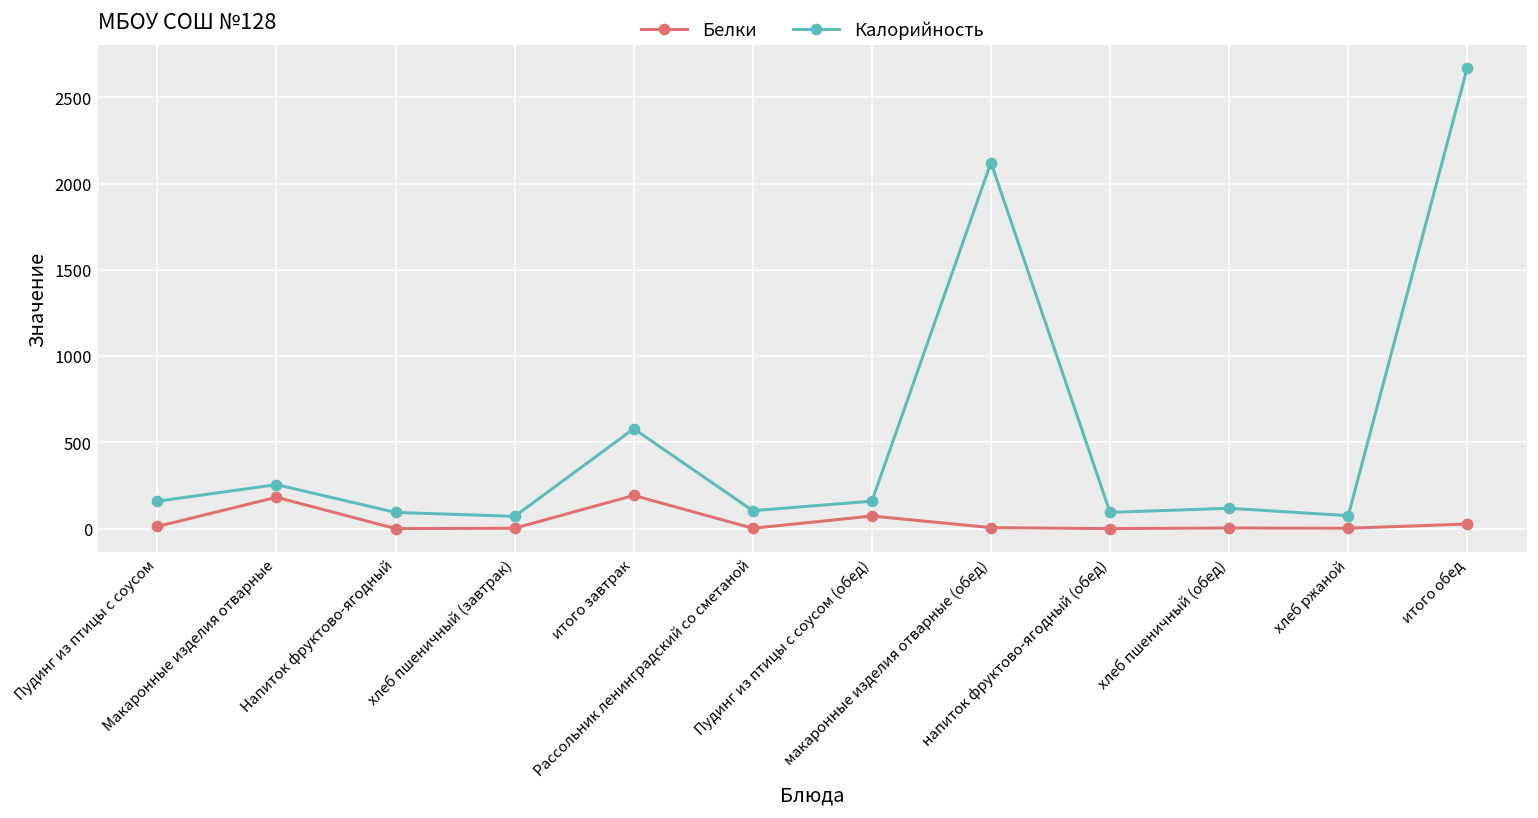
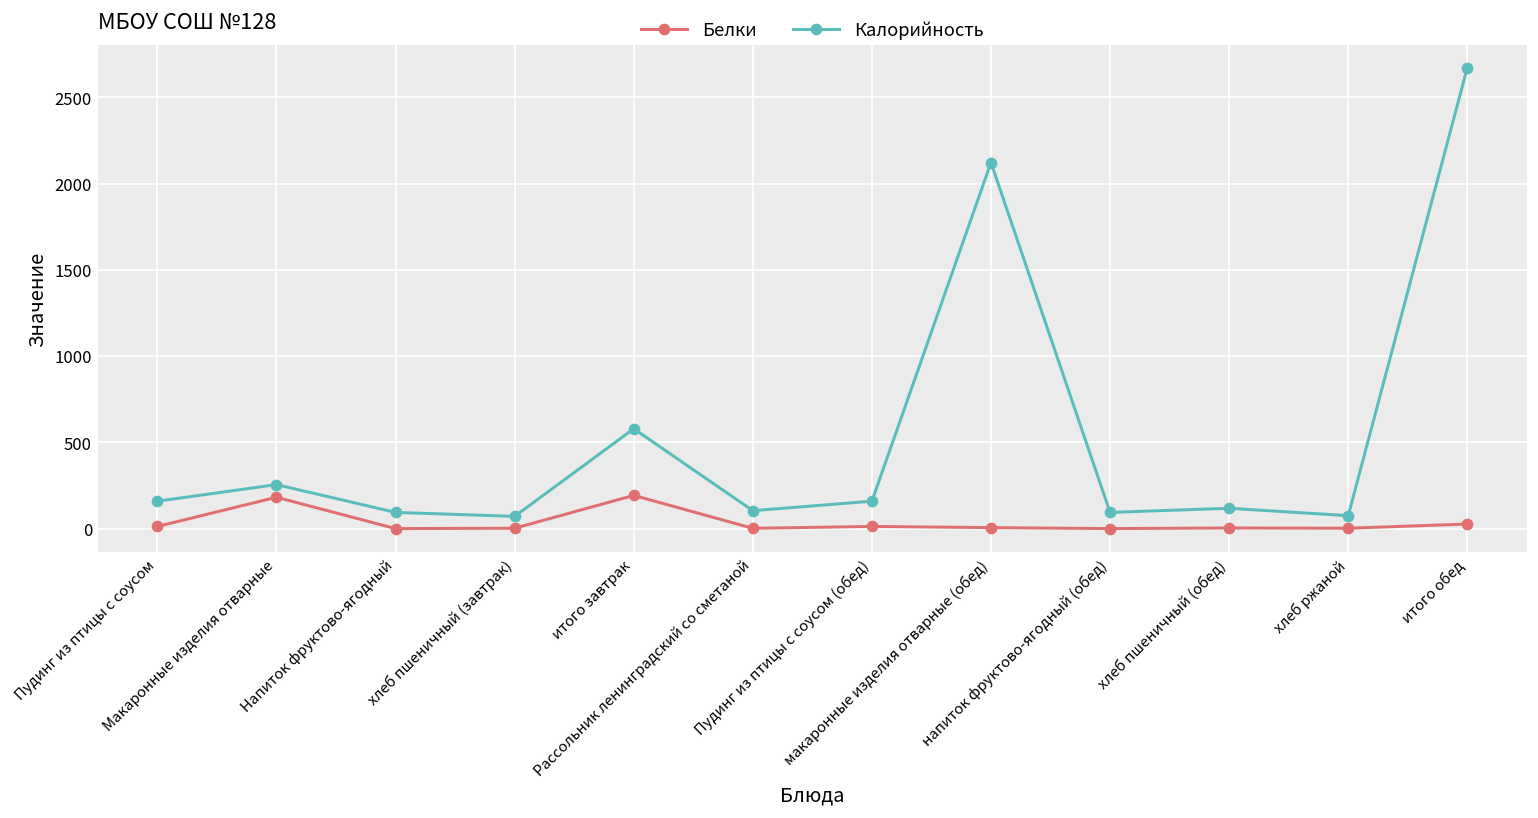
Белки, Пудинг из птицы с соусом (обед): 70 -> 10
